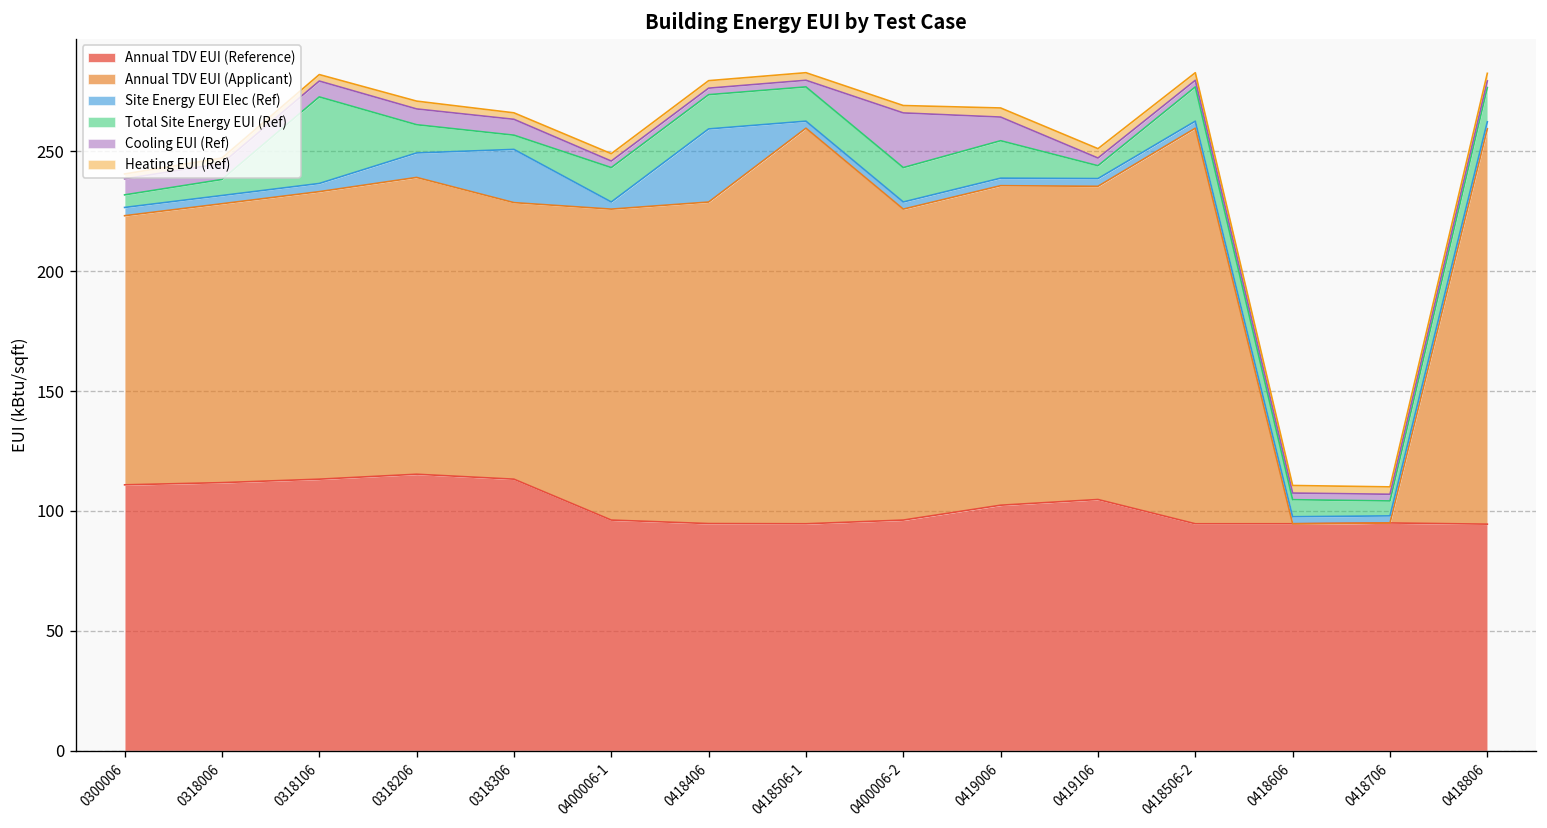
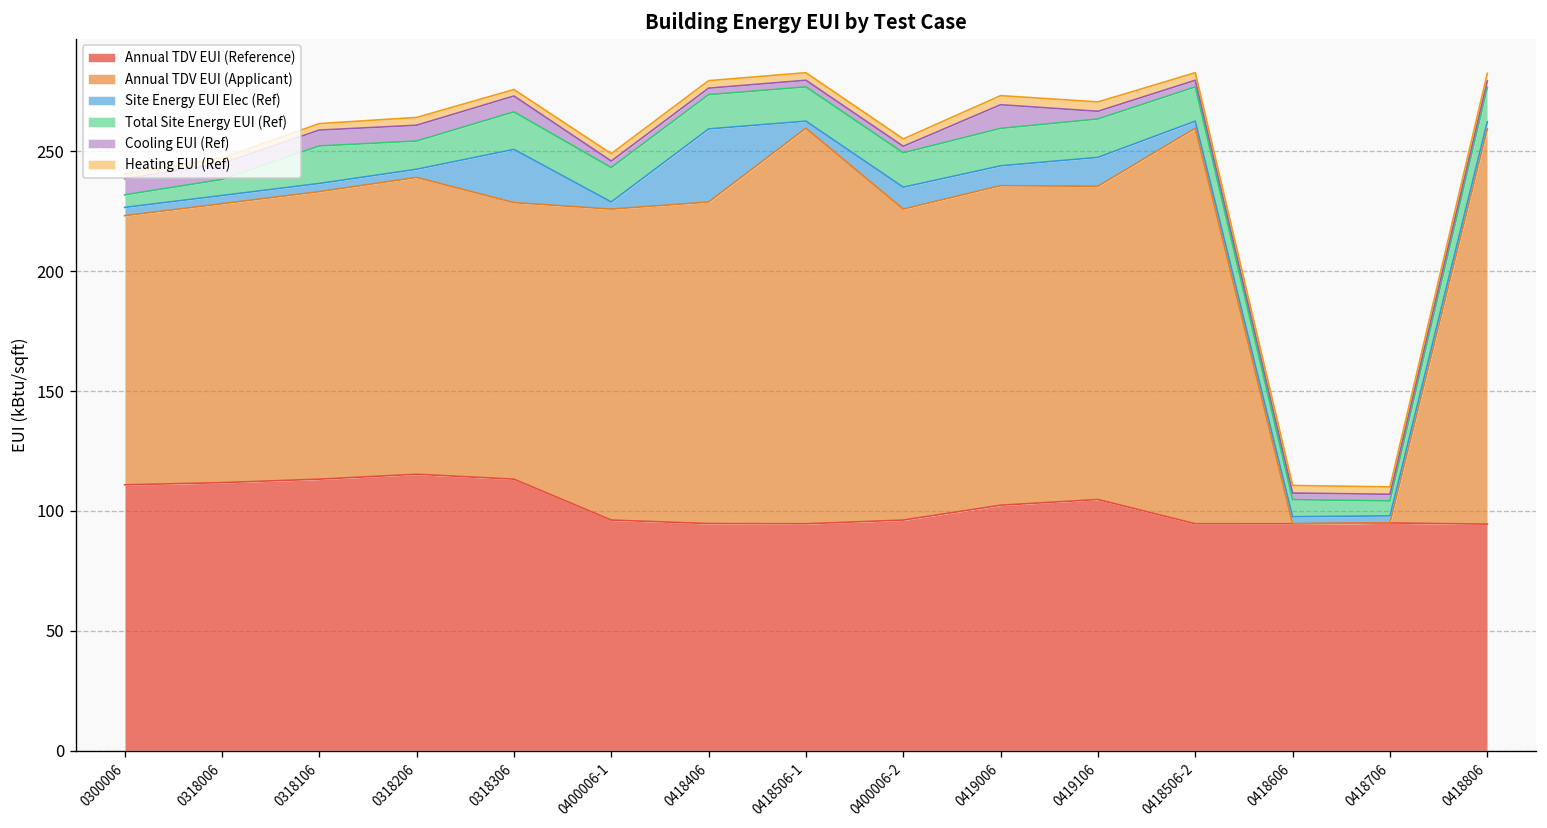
Total Site Energy EUI (Ref), 0318106: 36 -> 16
Site Energy EUI Elec (Ref), 0318206: 10 -> 3
Total Site Energy EUI (Ref), 0318306: 6 -> 16
Site Energy EUI Elec (Ref), 0400006-2: 3 -> 9
Cooling EUI (Ref), 0400006-2: 23 -> 3
Site Energy EUI Elec (Ref), 0419006: 3 -> 8
Site Energy EUI Elec (Ref), 0419106: 3 -> 12
Total Site Energy EUI (Ref), 0419106: 5 -> 16
